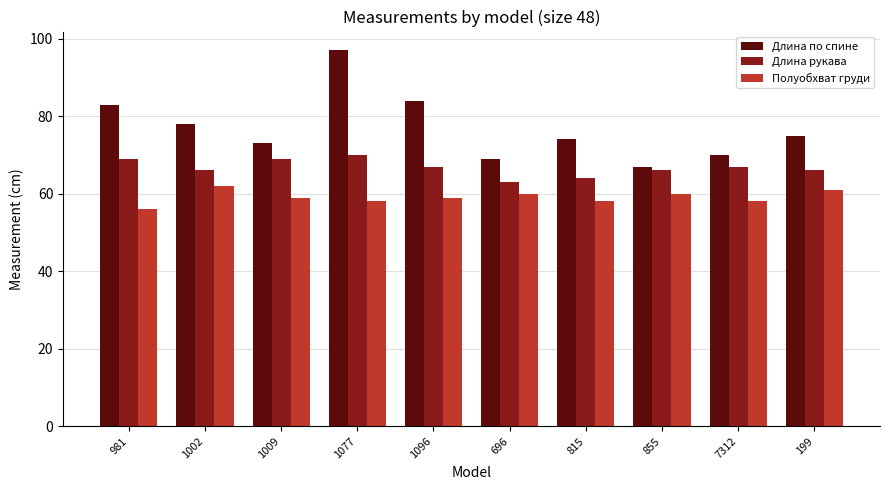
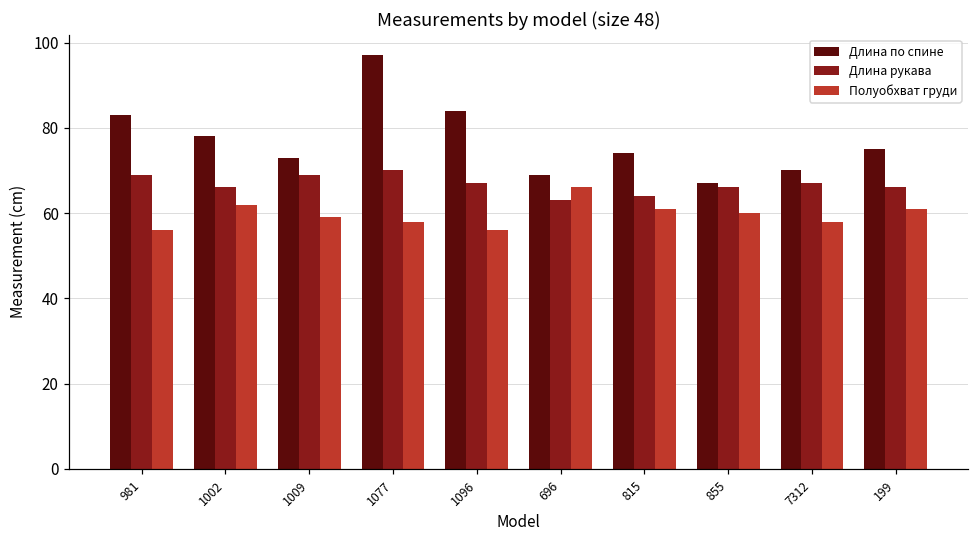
Полуобхват груди, 1096: 59 -> 56
Полуобхват груди, 696: 60 -> 66
Полуобхват груди, 815: 58 -> 61
